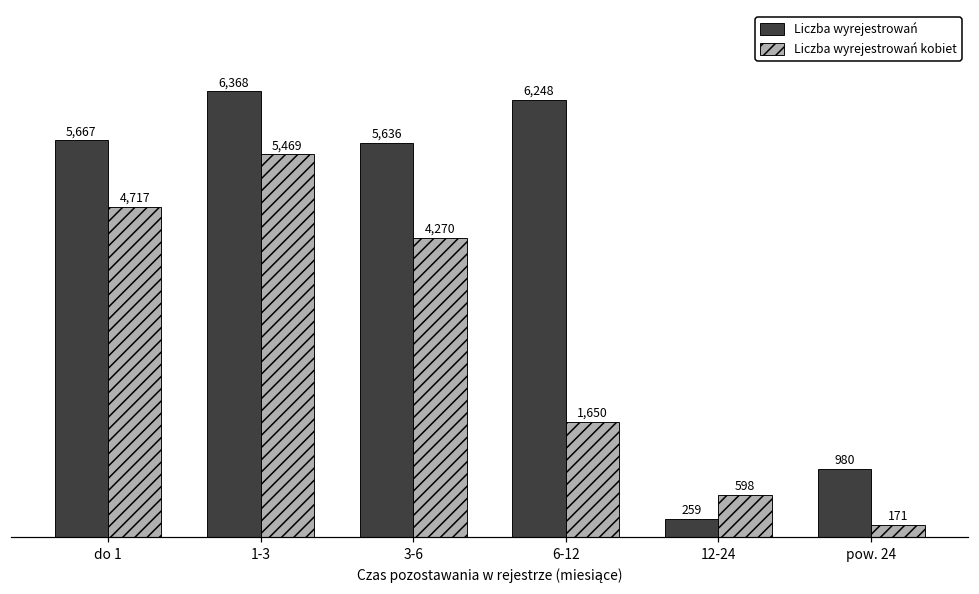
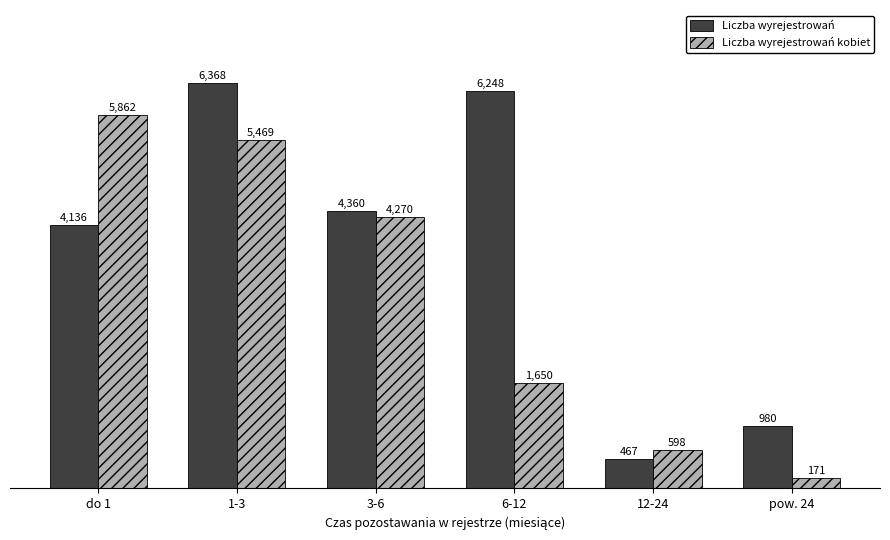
Liczba wyrejestrowań, do 1: 5,667 -> 4,136
Liczba wyrejestrowań kobiet, do 1: 4,717 -> 5,862
Liczba wyrejestrowań, 3-6: 5,636 -> 4,360
Liczba wyrejestrowań, 12-24: 259 -> 467
